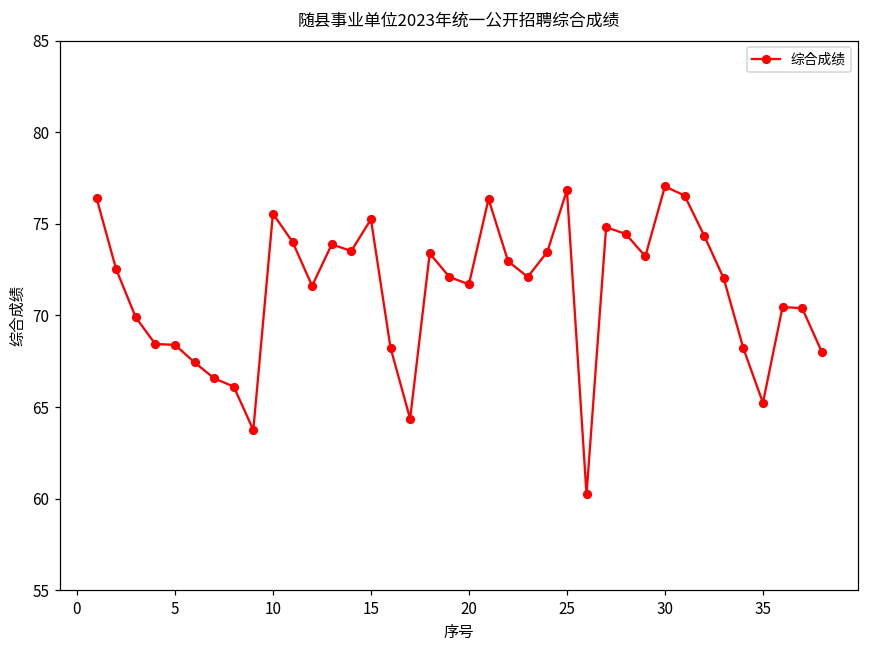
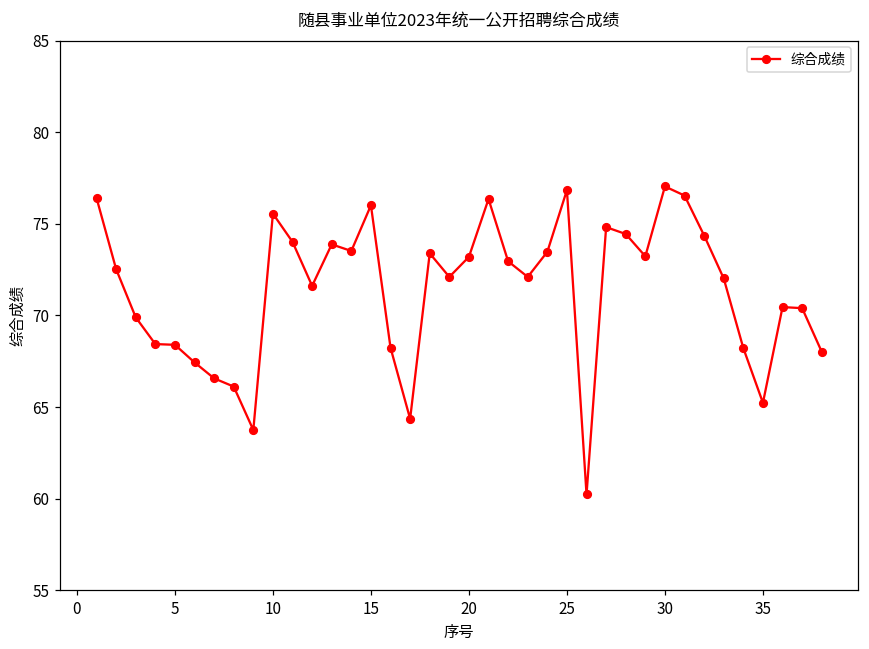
15: 75.3 -> 76.0
20: 71.7 -> 73.2
